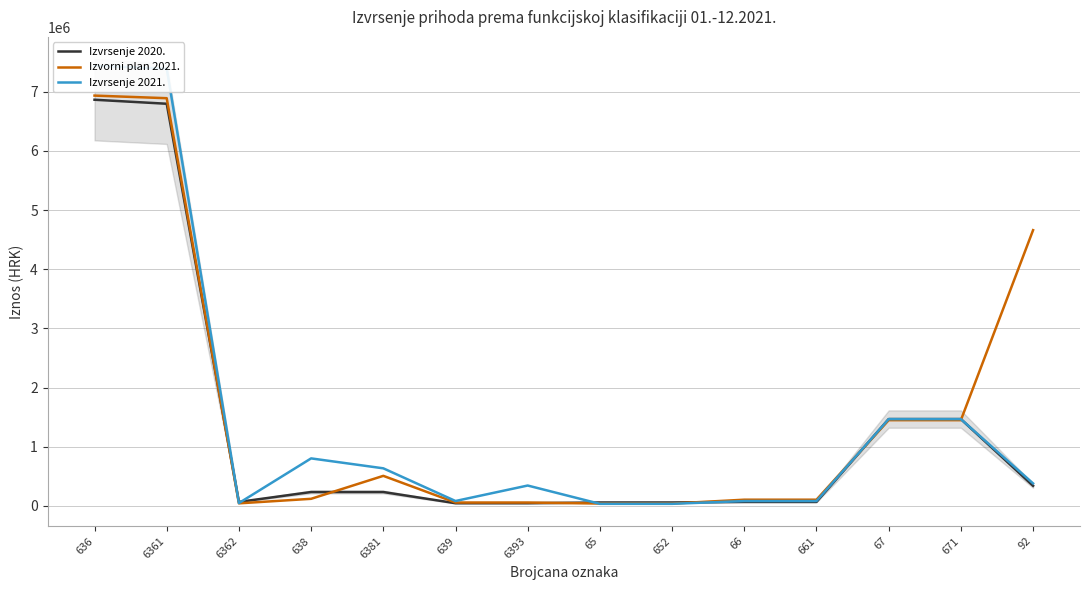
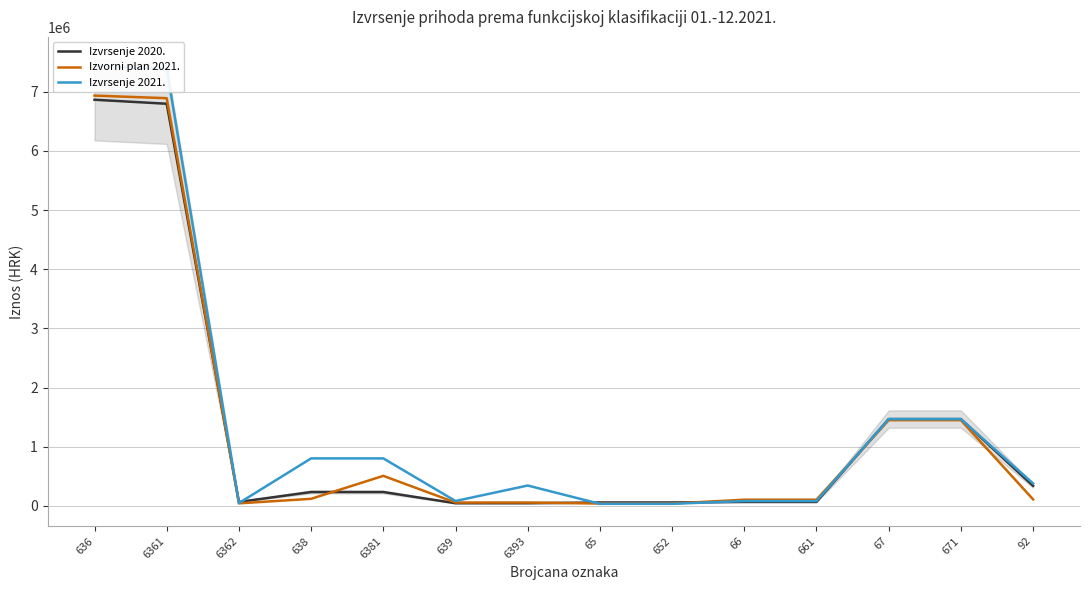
Izvrsenje 2021., 6381: 600000 -> 800000
Izvorni plan 2021., 92: 4700000 -> 100000
